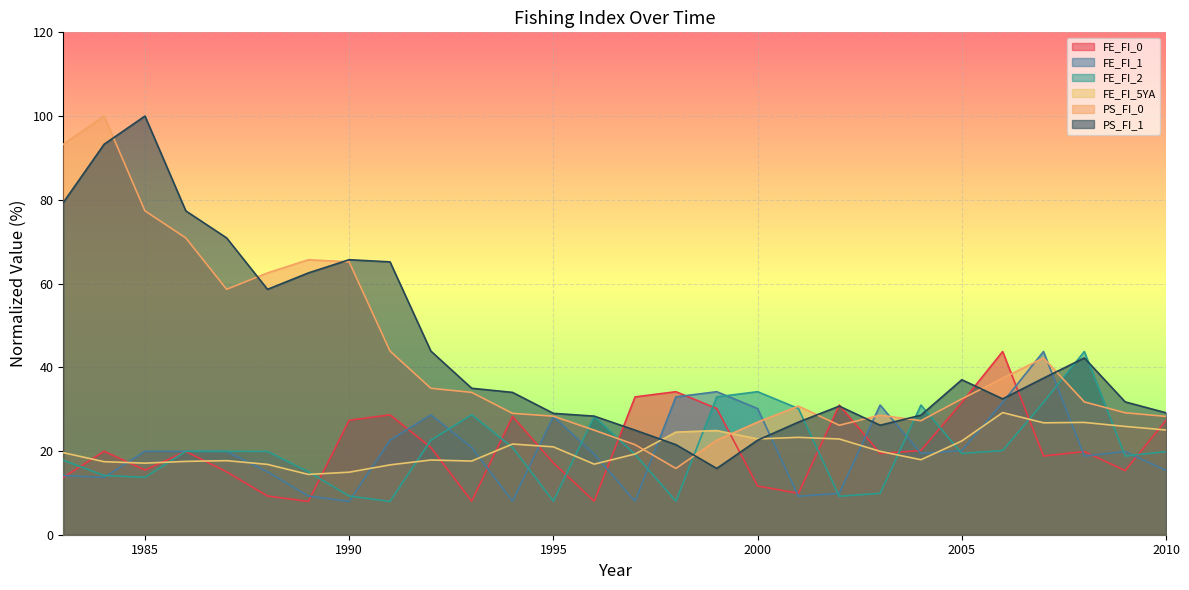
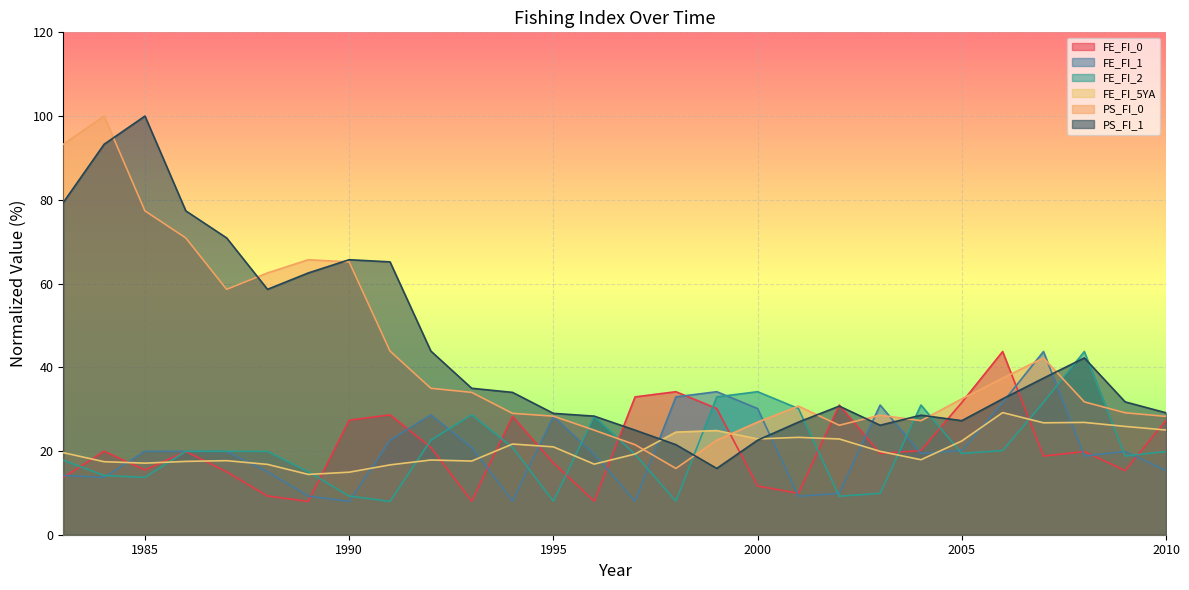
PS_FI_1, 2005: 37 -> 27
